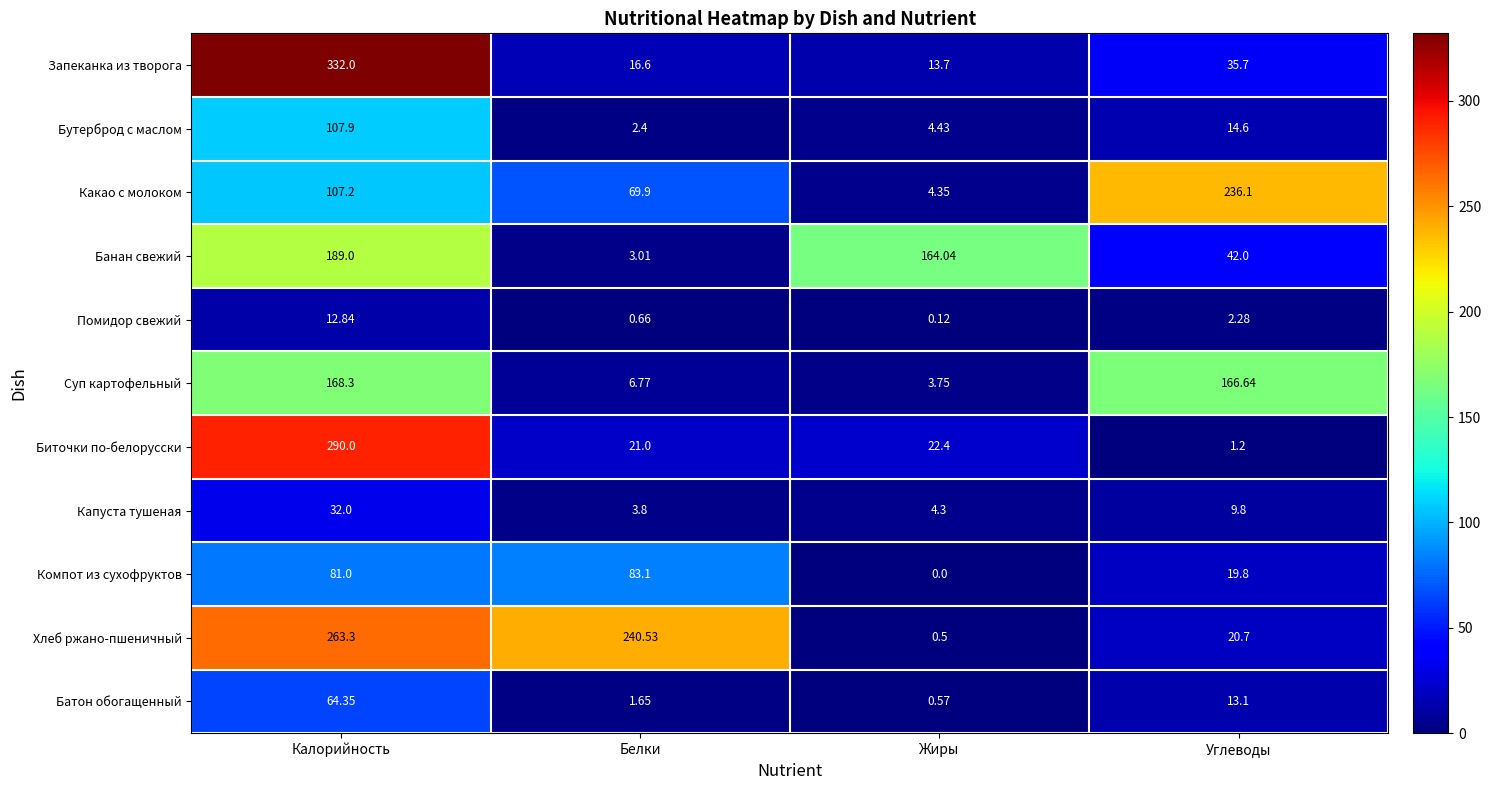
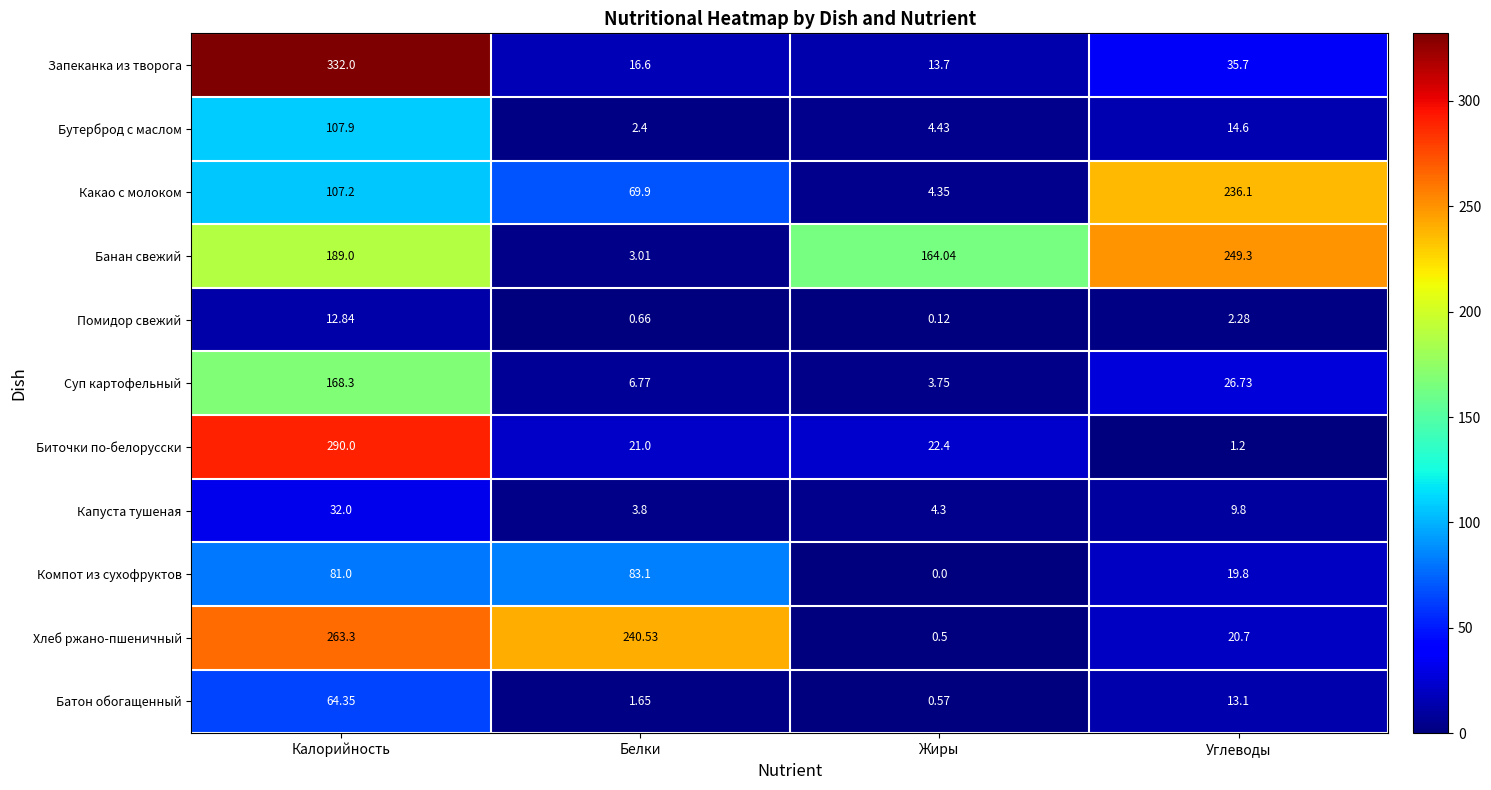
Банан свежий, Углеводы: 42.0 -> 249.3
Суп картофельный, Углеводы: 166.64 -> 26.73
